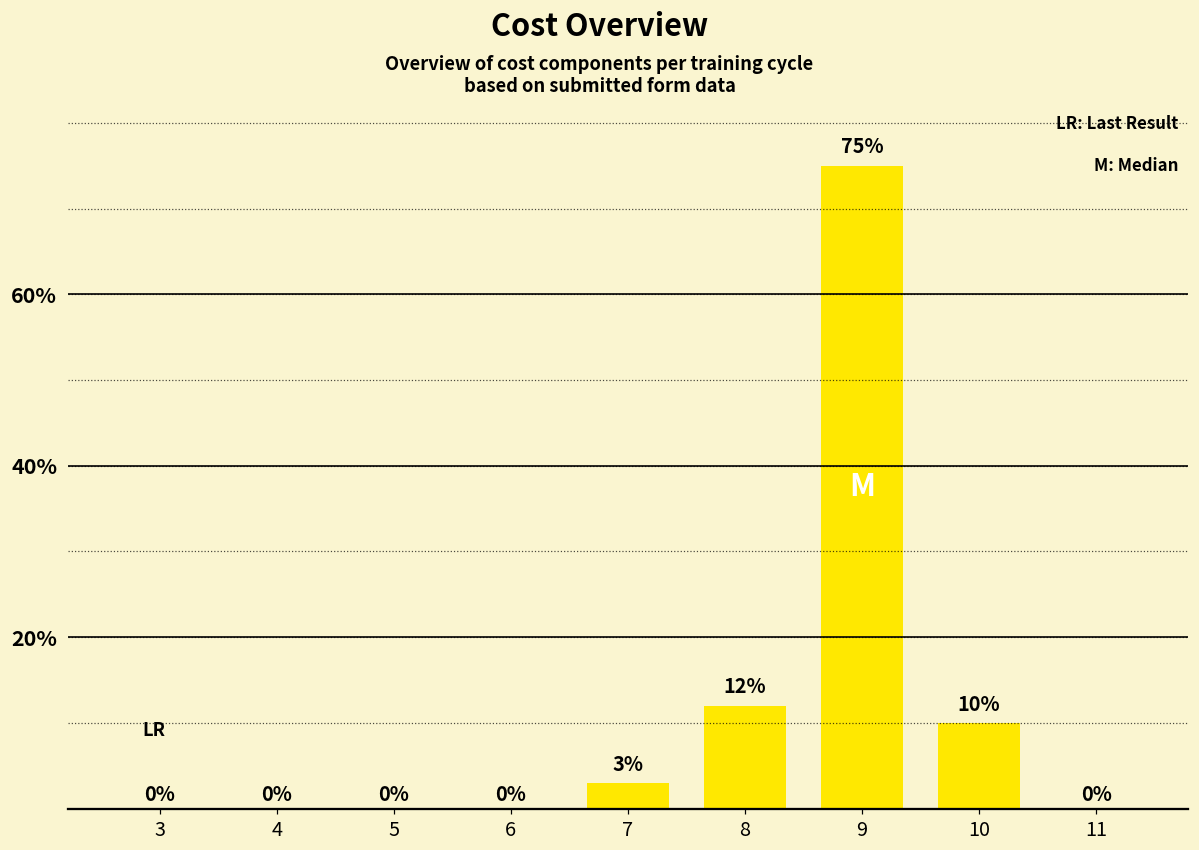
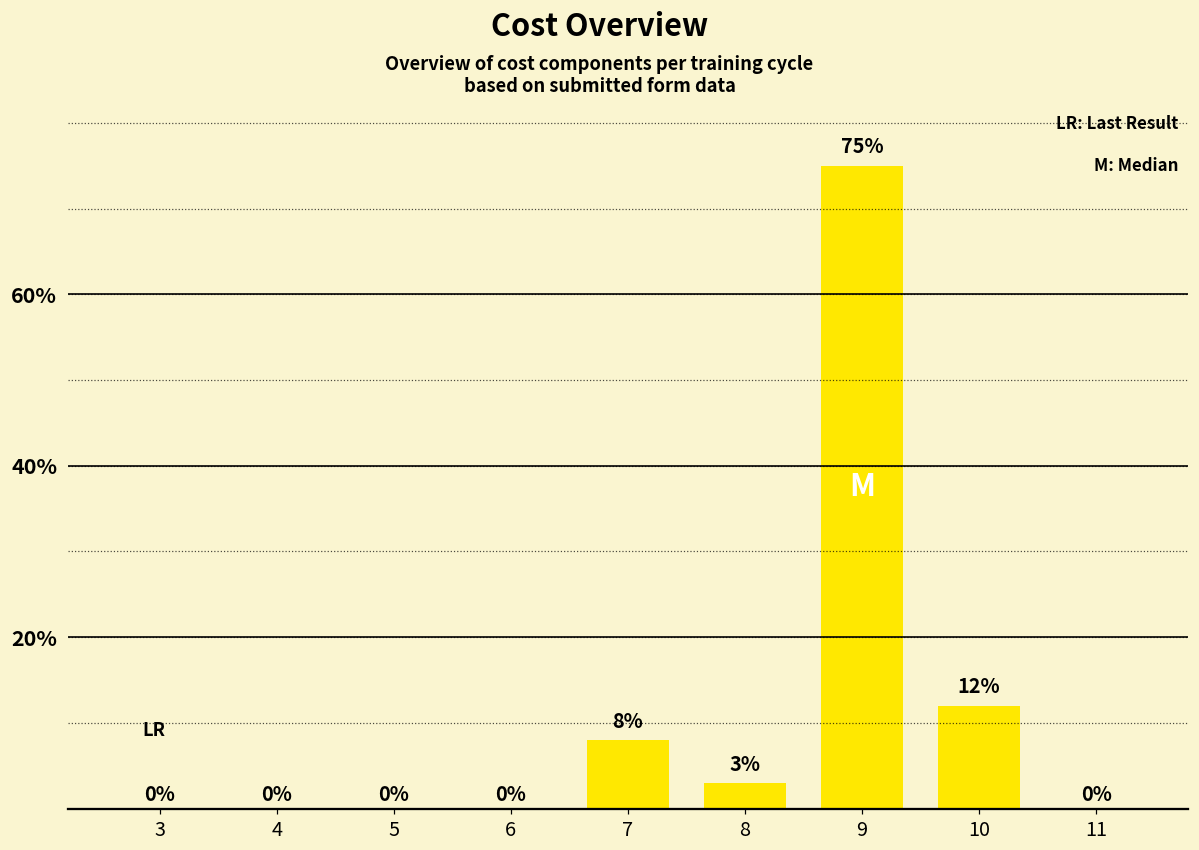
7: 3% -> 8%
8: 12% -> 3%
10: 10% -> 12%
